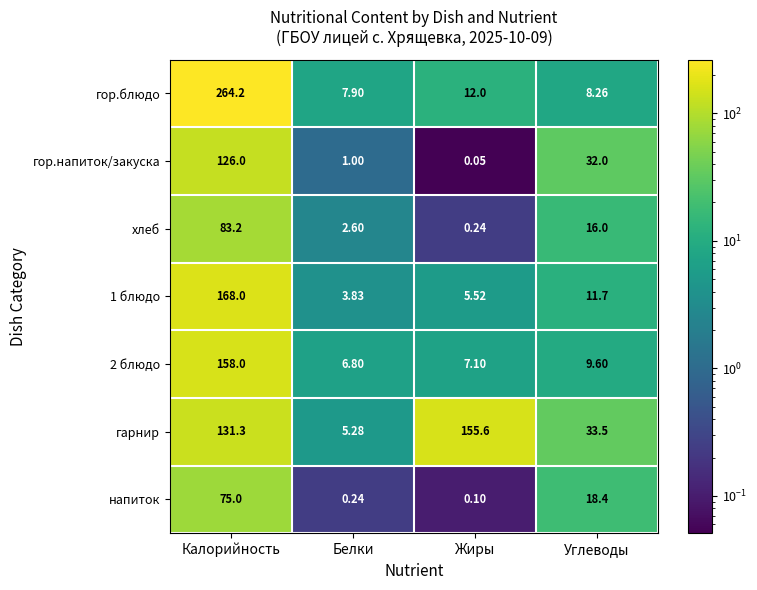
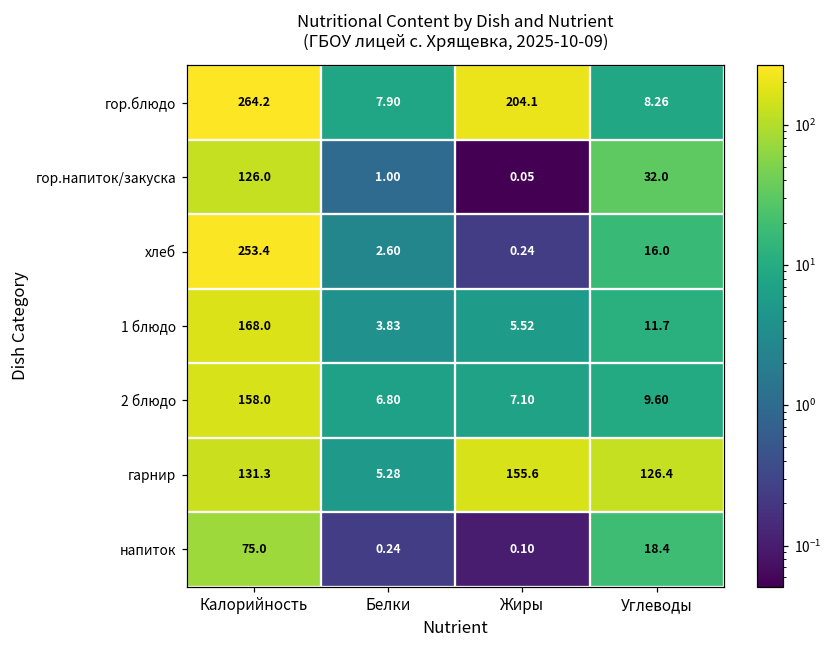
гор.блюдо, Жиры: 12.0 -> 204.1
хлеб, Калорийность: 83.2 -> 253.4
гарнир, Углеводы: 33.5 -> 126.4
